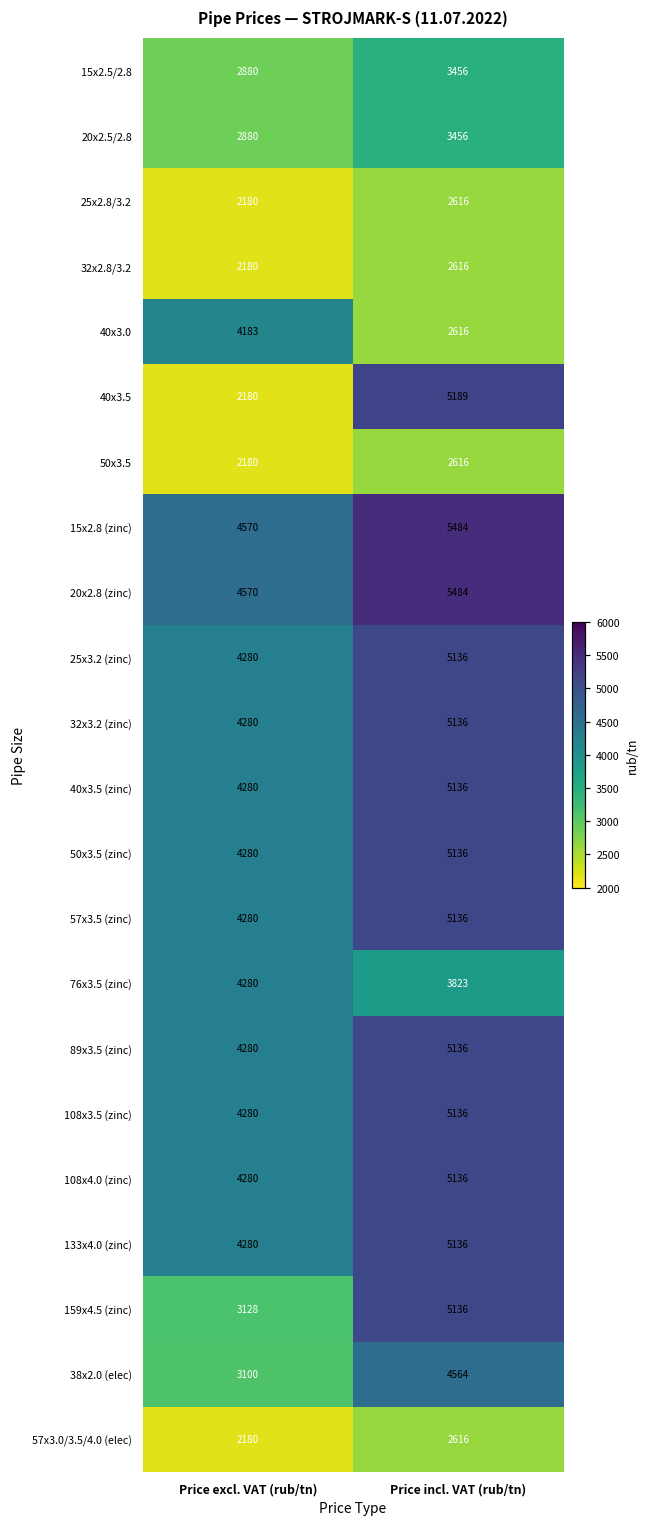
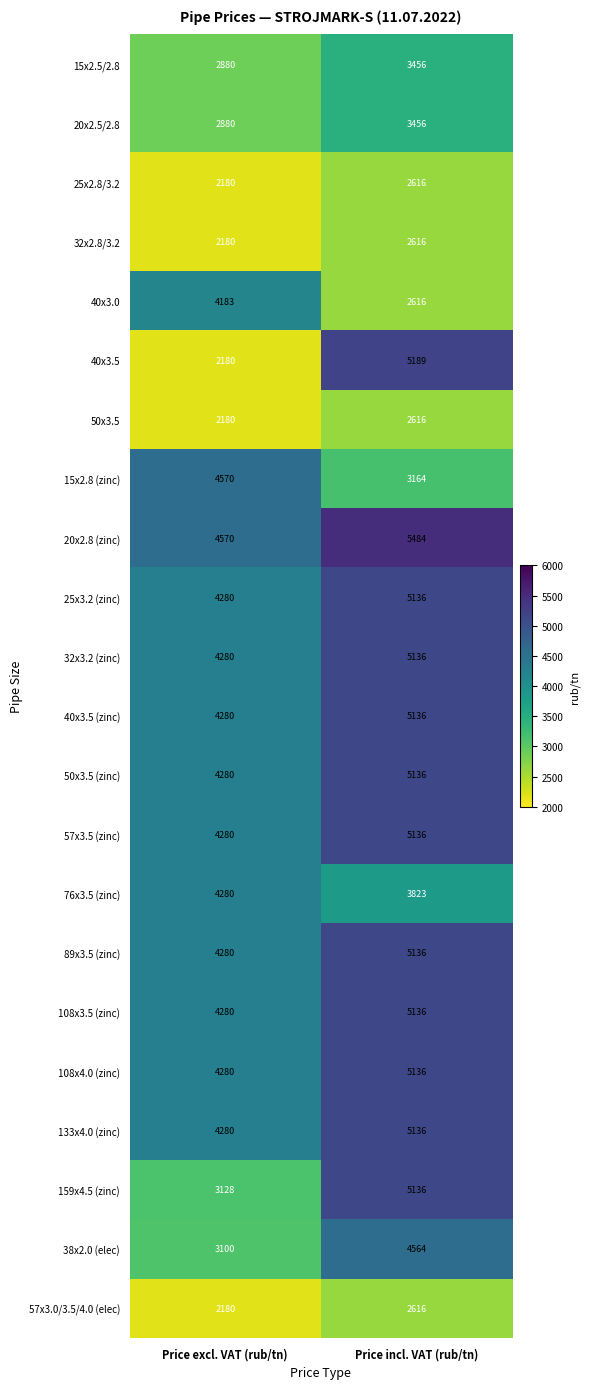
15x2.8 (zinc), Price incl. VAT (rub/tn): 5484 -> 3164
